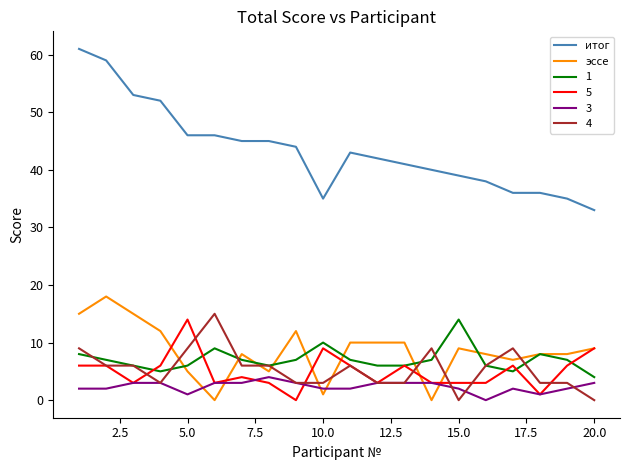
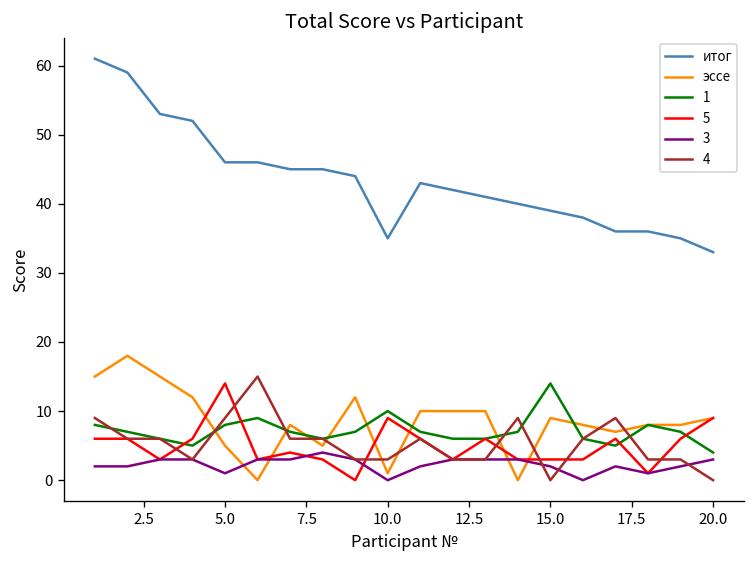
1, 5.0: 6 -> 8
3, 10.0: 2 -> 0
